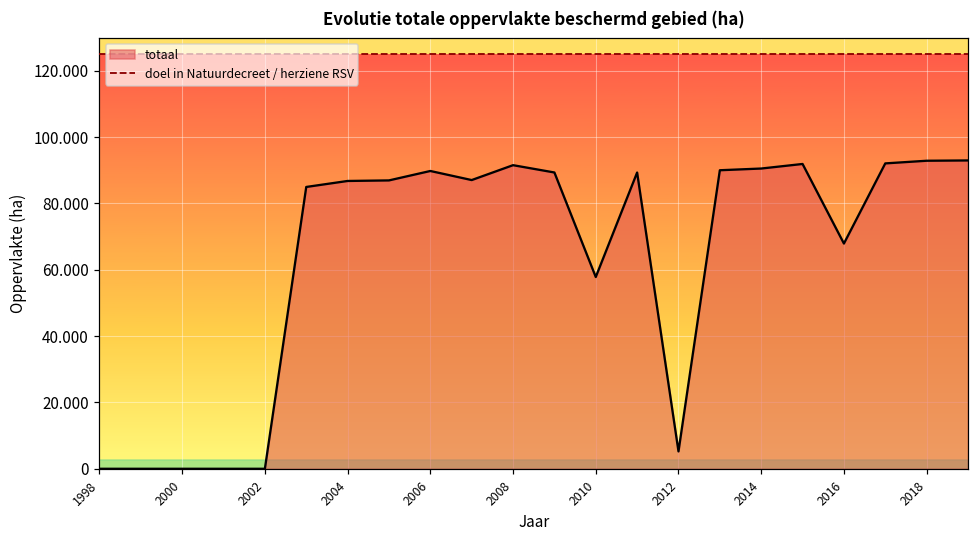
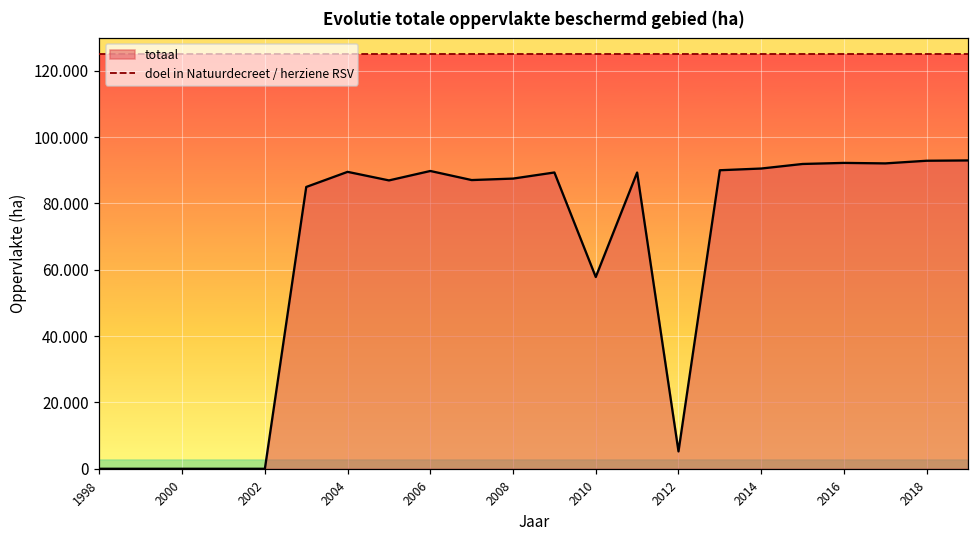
totaal, 2004: 87 -> 90
totaal, 2008: 92 -> 87
totaal, 2016: 68 -> 92
